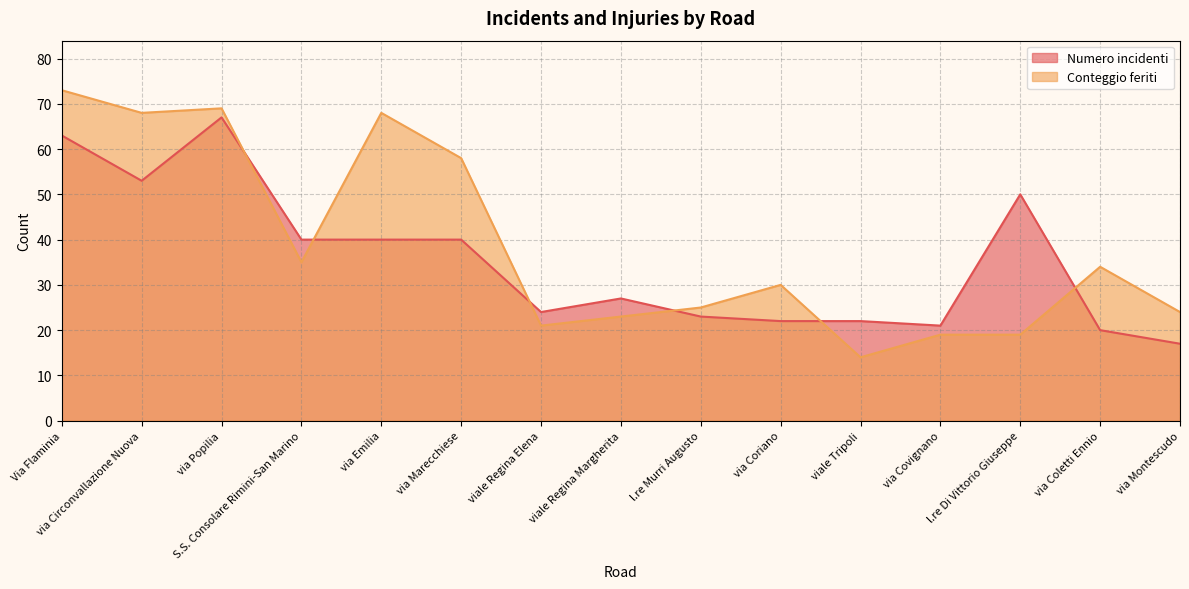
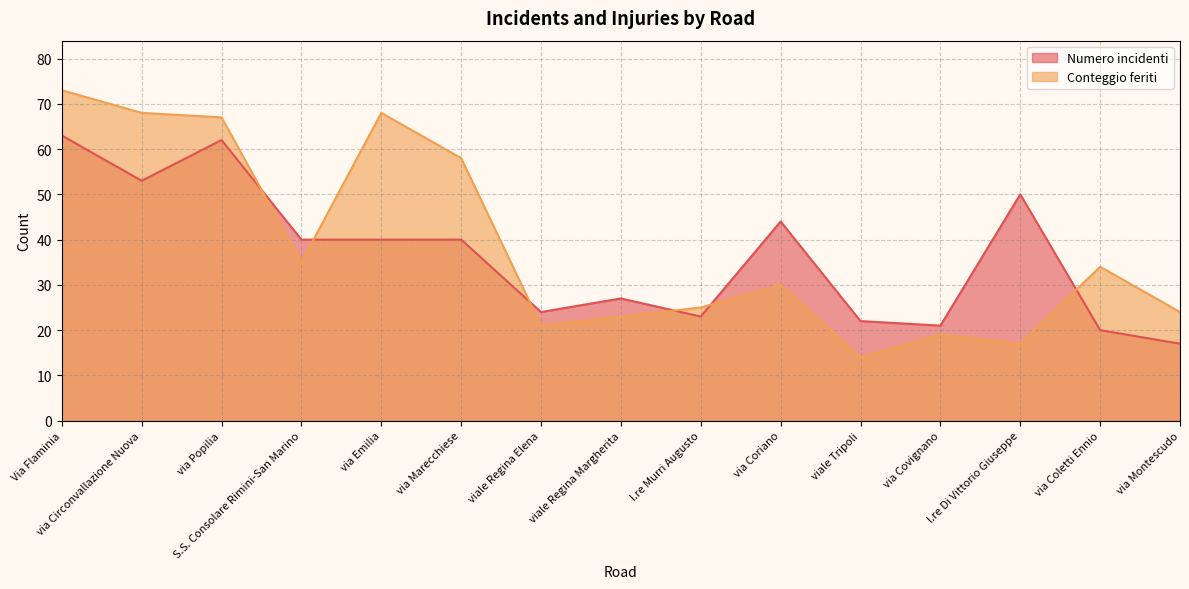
Numero incidenti, via Popilia: 67 -> 62
Conteggio feriti, via Popilia: 69 -> 67
Numero incidenti, via Coriano: 22 -> 44
Conteggio feriti, l.re Di Vittorio Giuseppe: 19 -> 17
